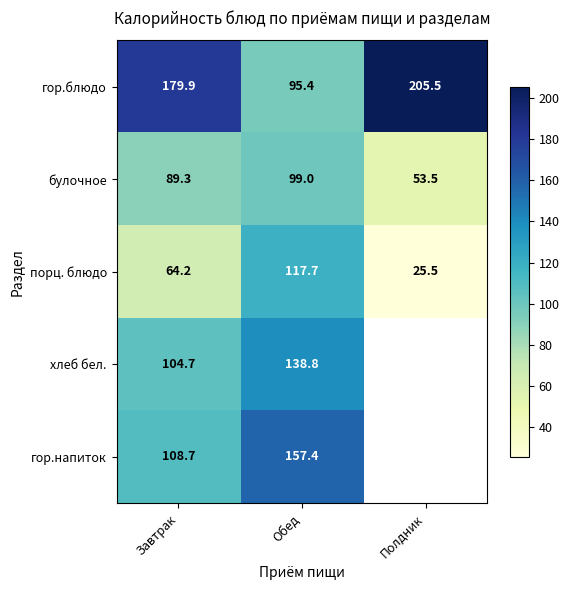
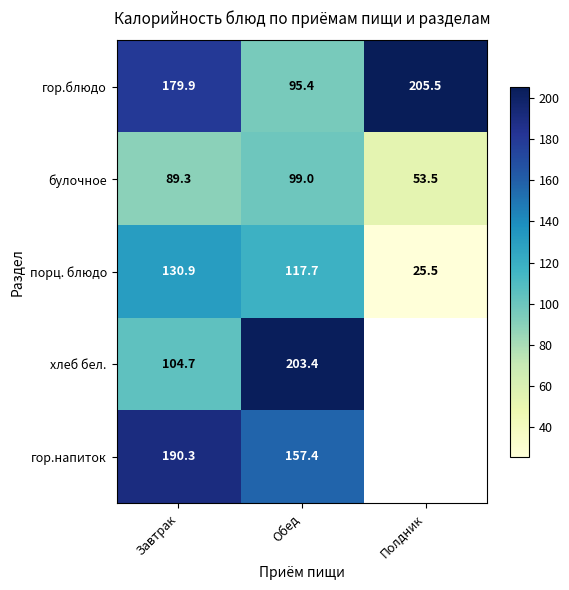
порц. блюдо, Завтрак: 64.2 -> 130.9
хлеб бел., Обед: 138.8 -> 203.4
гор.напиток, Завтрак: 108.7 -> 190.3
